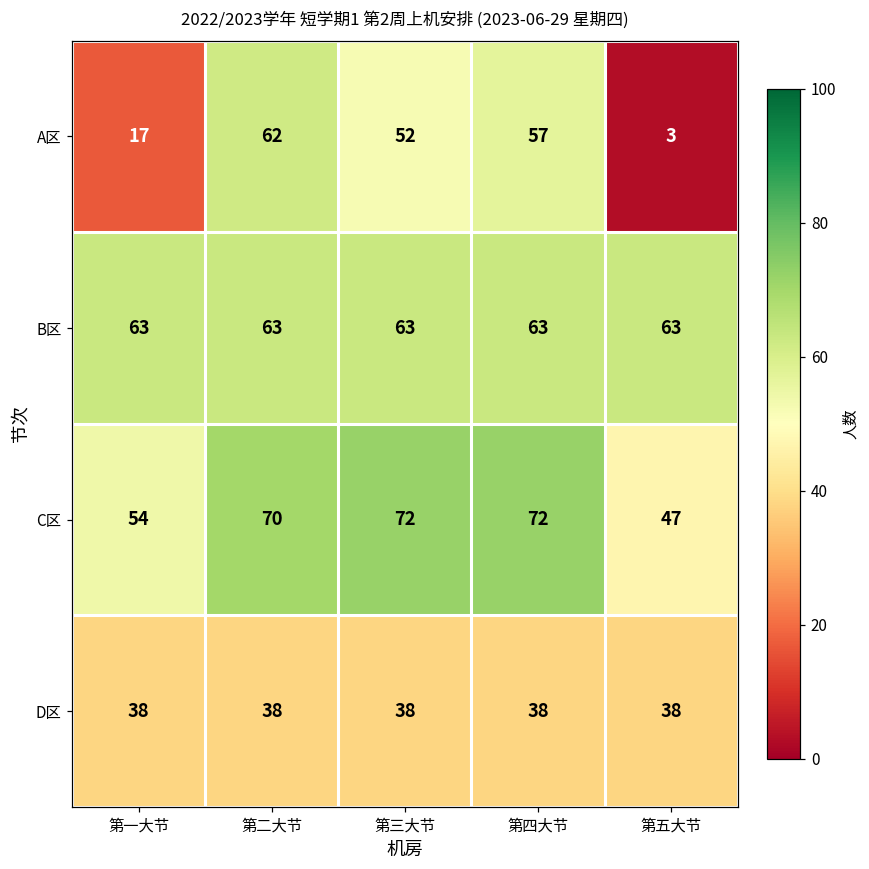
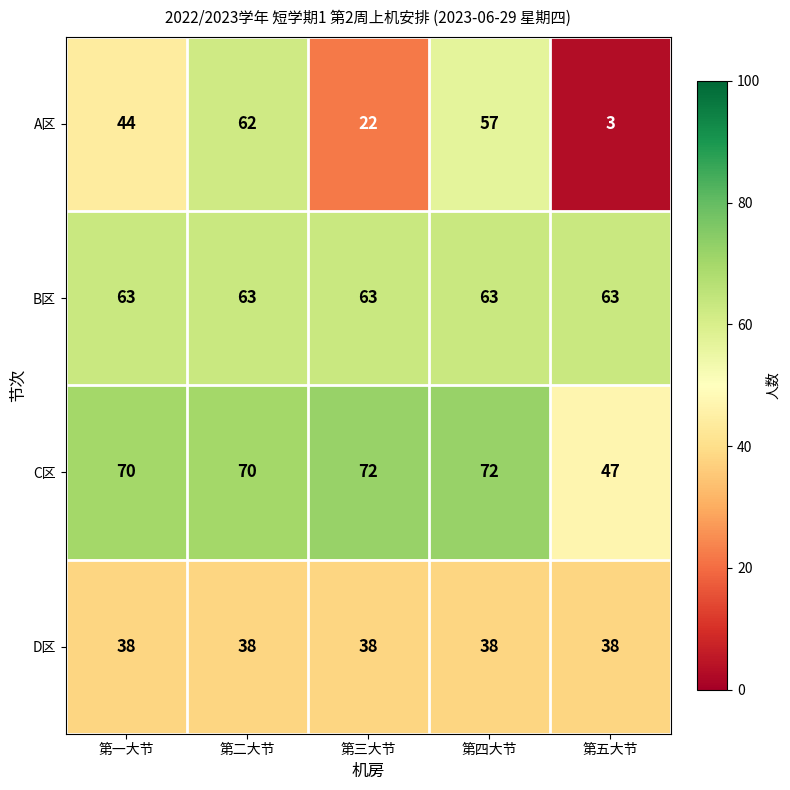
A区, 第一大节: 17 -> 44
A区, 第三大节: 52 -> 22
C区, 第一大节: 54 -> 70
